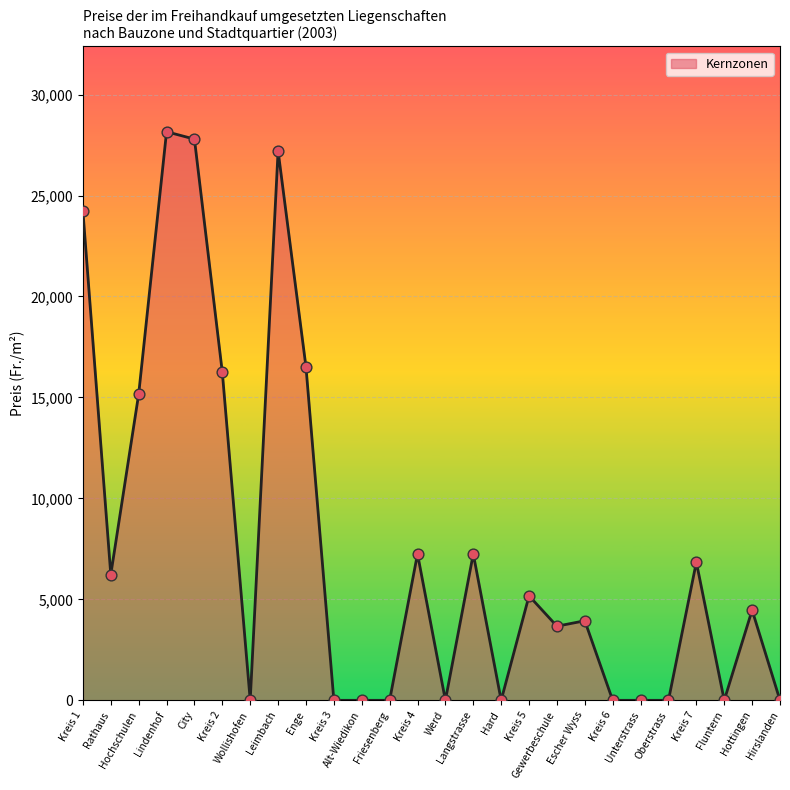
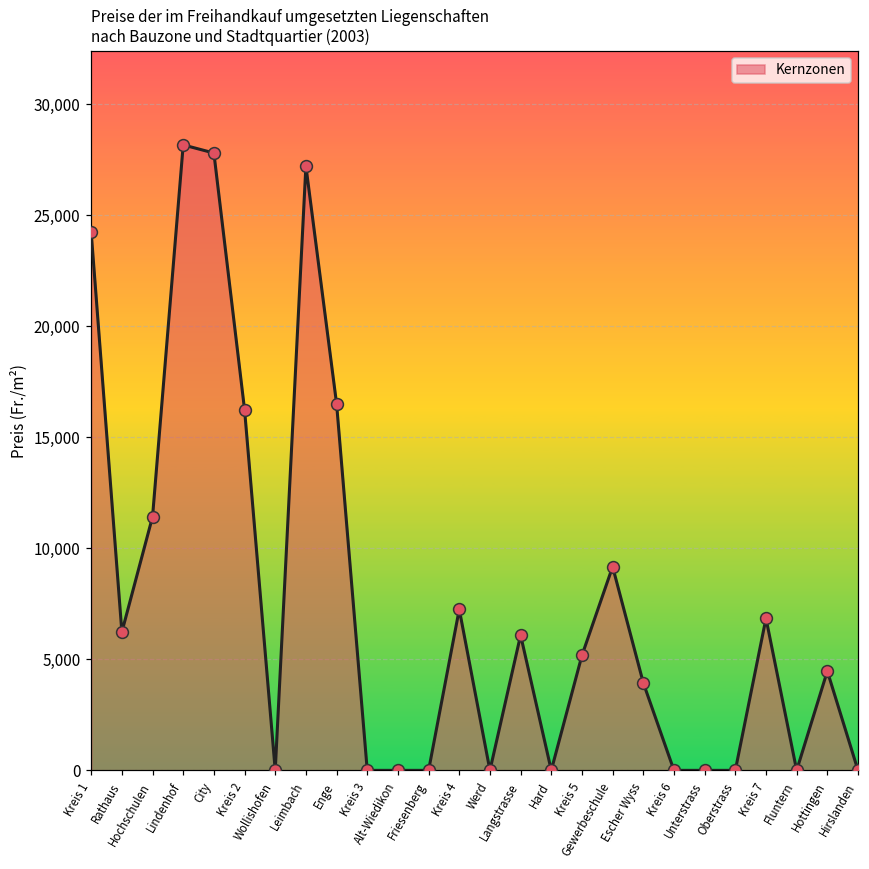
Hochschulen: 15,200 -> 11,400
Langstrasse: 7,300 -> 6,100
Gewerbeschule: 3,700 -> 9,200
